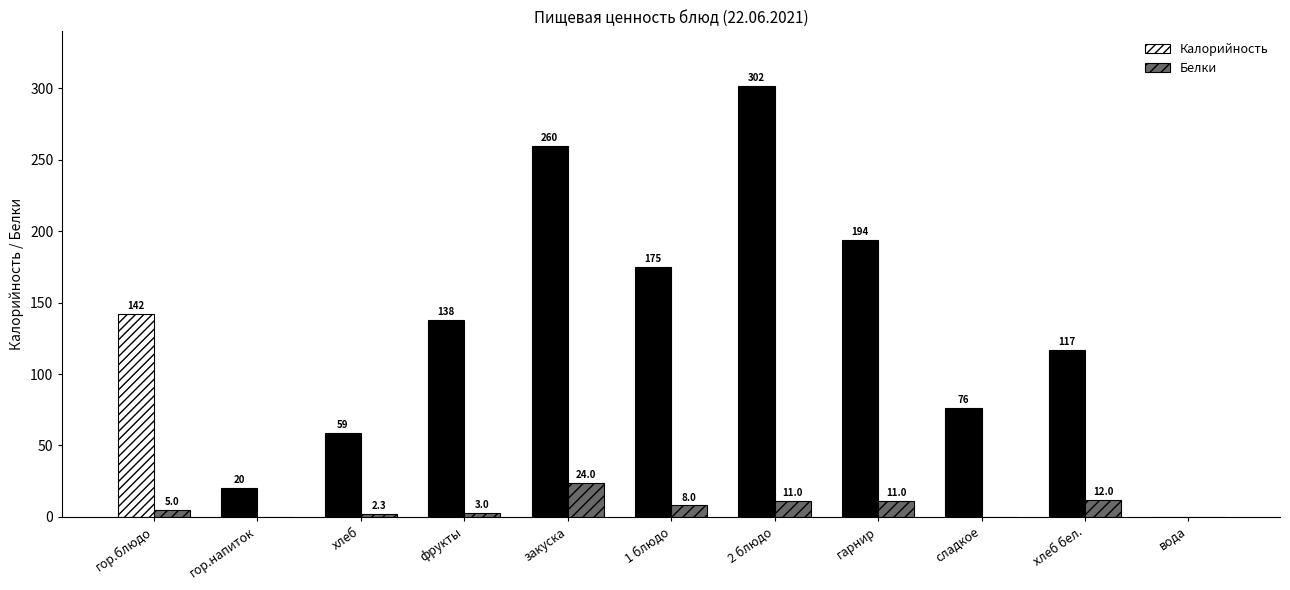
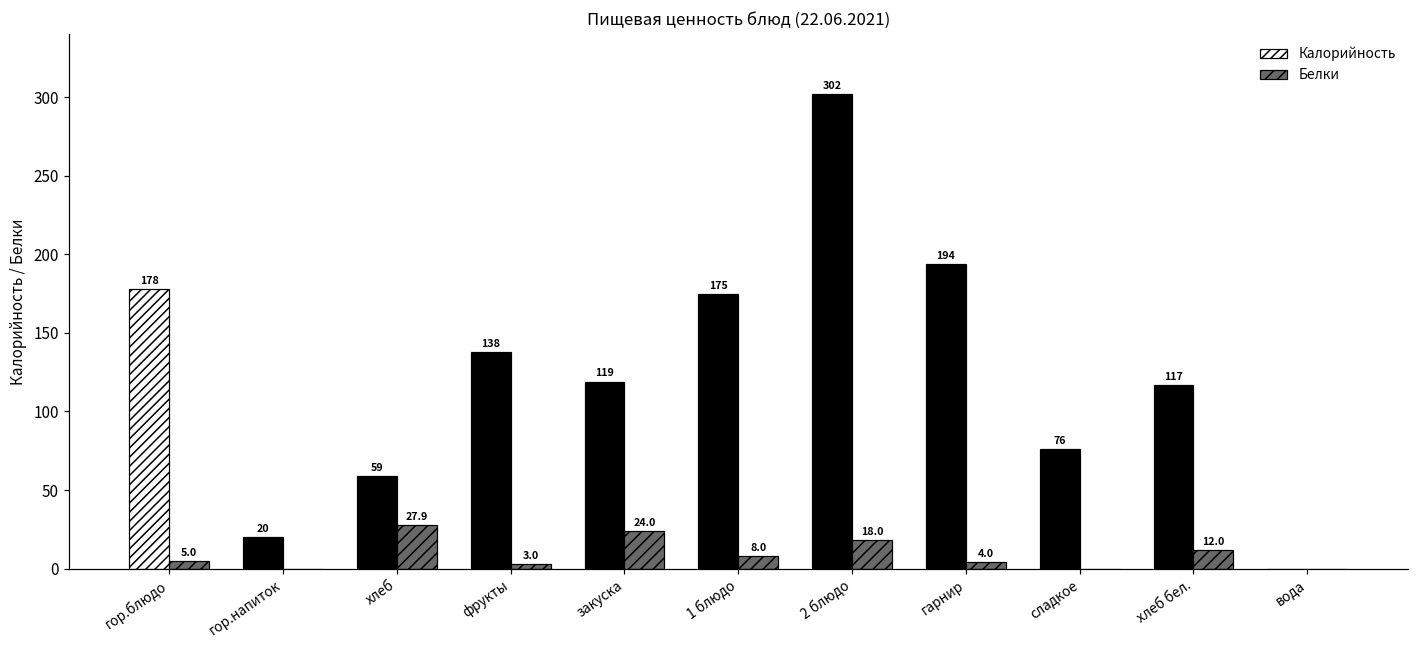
Калорийность, гор.блюдо: 142 -> 178
Белки, хлеб: 2.3 -> 27.9
Калорийность, закуска: 260 -> 119
Белки, 2 блюдо: 11.0 -> 18.0
Белки, гарнир: 11.0 -> 4.0
